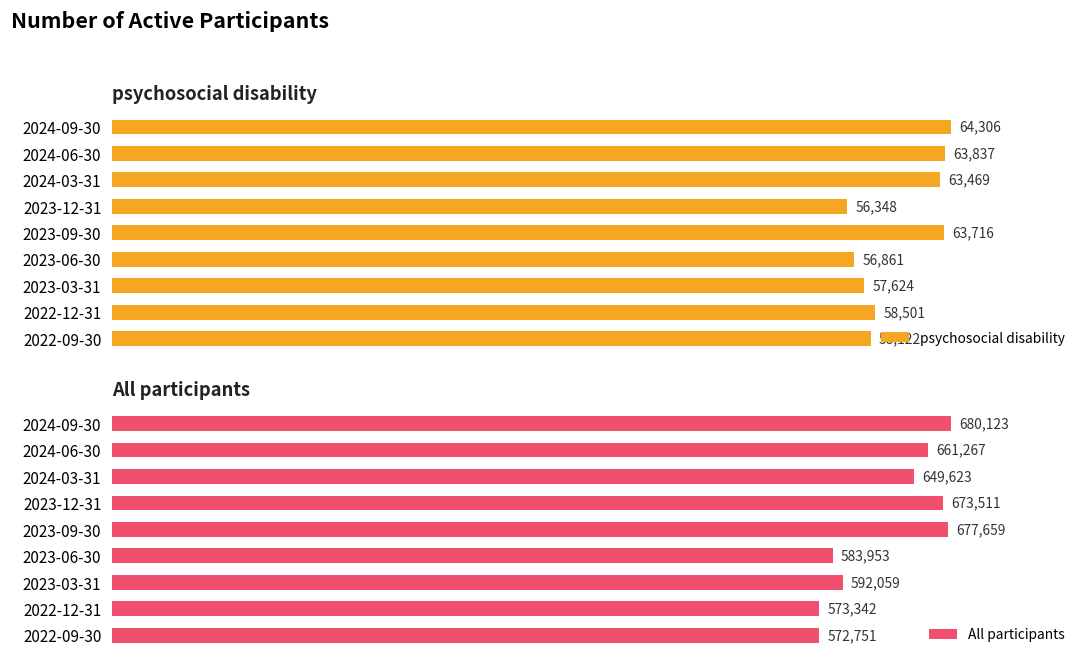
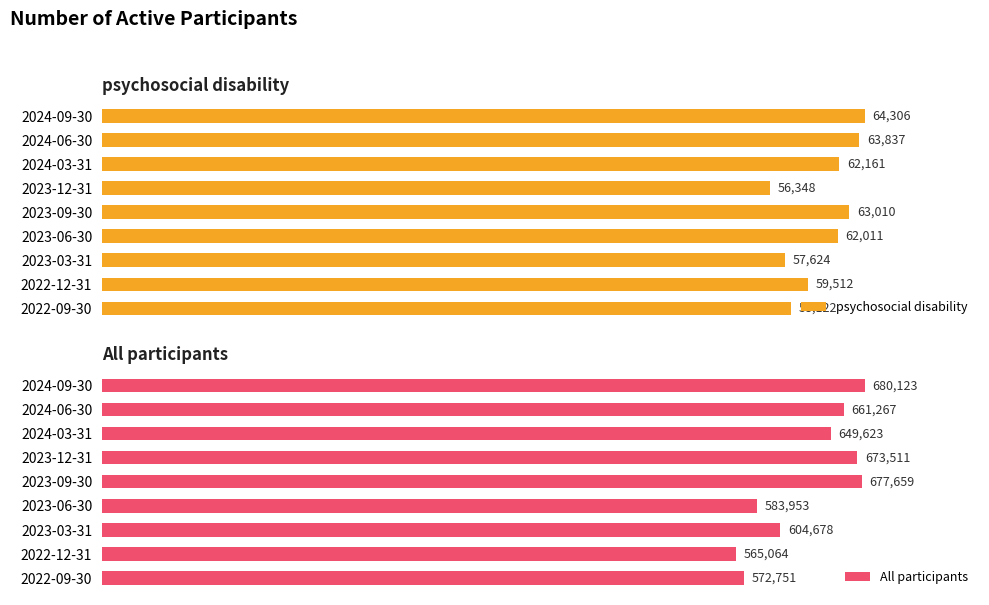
psychosocial disability, 2024-03-31: 63,469 -> 62,161
psychosocial disability, 2023-09-30: 63,716 -> 63,010
psychosocial disability, 2023-06-30: 56,861 -> 62,011
psychosocial disability, 2022-12-31: 58,501 -> 59,512
All participants, 2023-03-31: 592,059 -> 604,678
All participants, 2022-12-31: 573,342 -> 565,064
